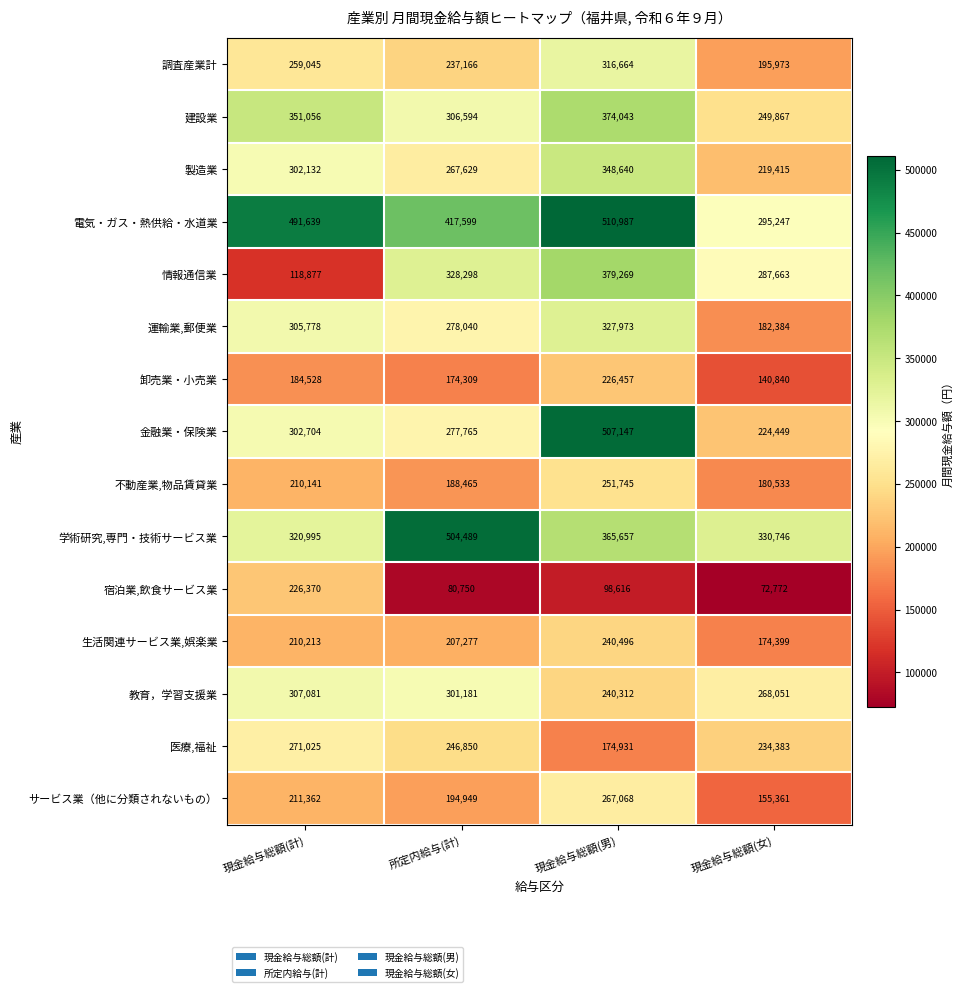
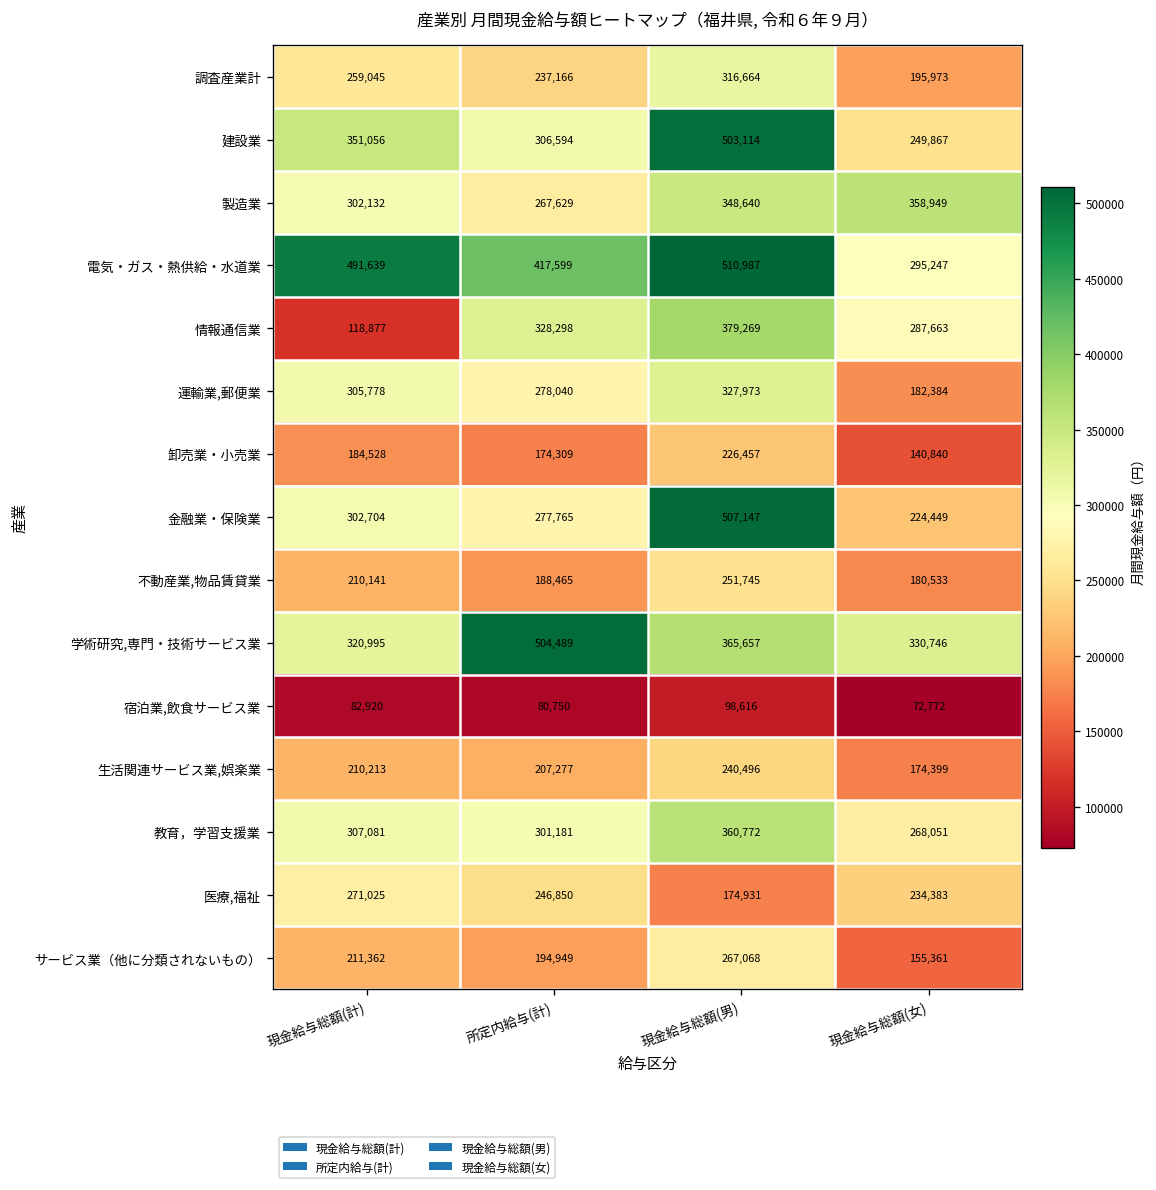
建設業, 現金給与総額(男): 374,043 -> 503,114
製造業, 現金給与総額(女): 219,415 -> 358,949
宿泊業,飲食サービス業, 現金給与総額(計): 226,370 -> 82,920
教育，学習支援業, 現金給与総額(男): 240,312 -> 360,772
